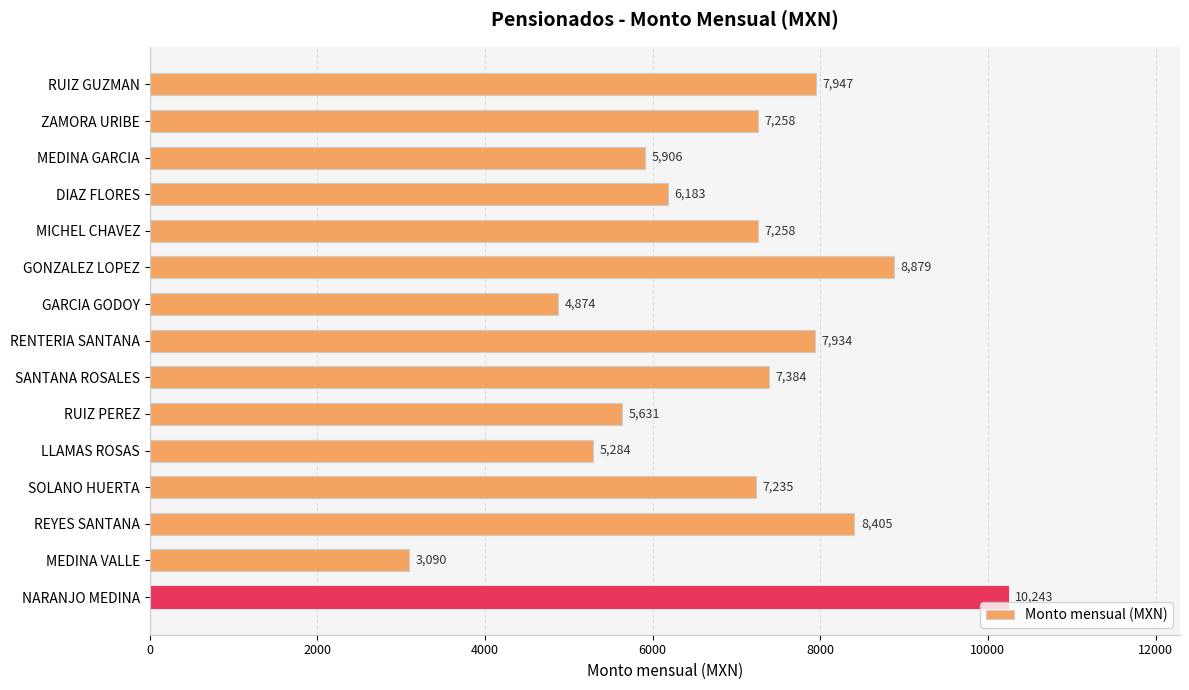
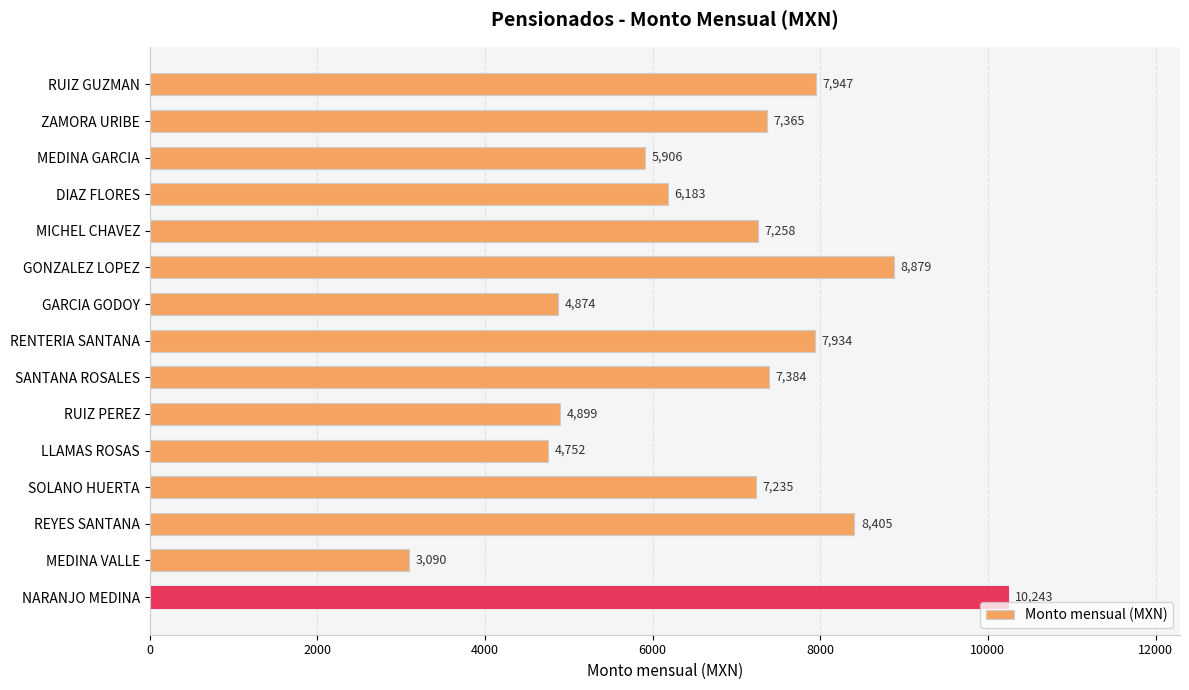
ZAMORA URIBE: 7,258 -> 7,365
RUIZ PEREZ: 5,631 -> 4,899
LLAMAS ROSAS: 5,284 -> 4,752
